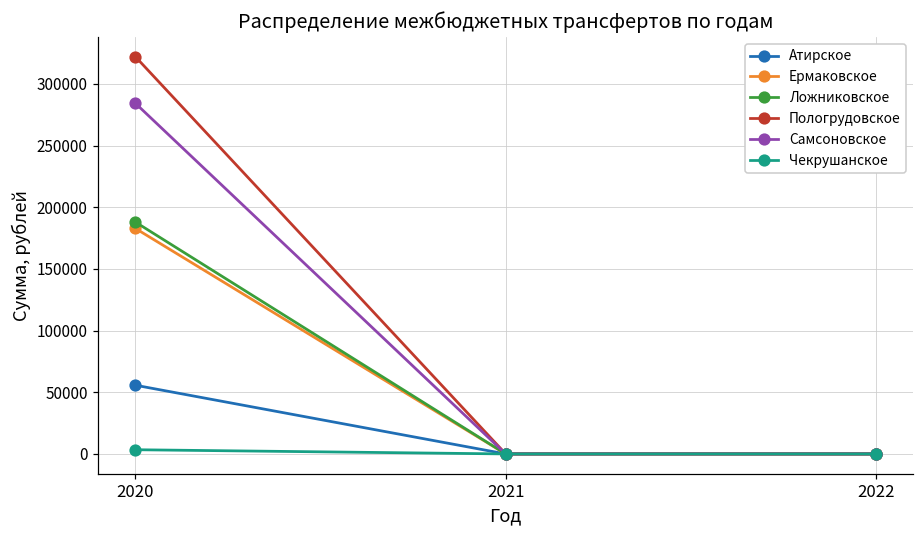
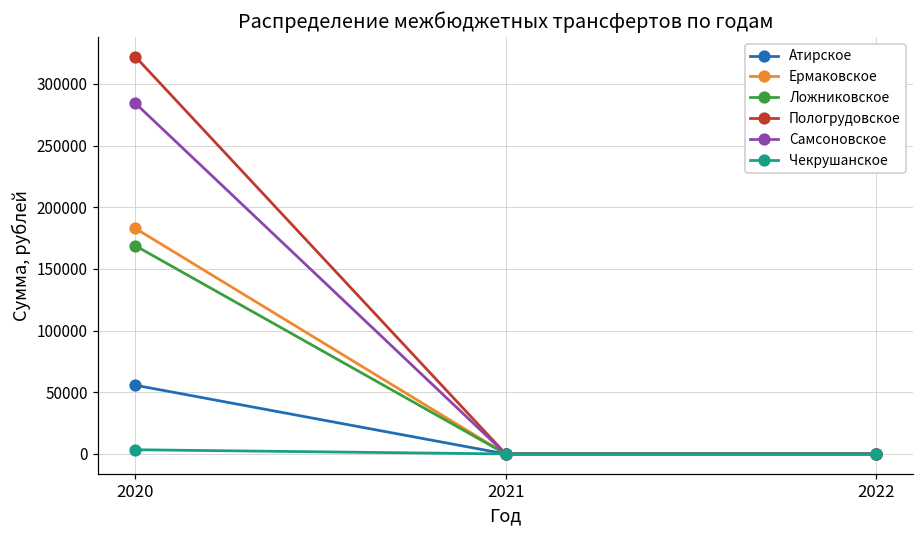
Ложниковское, 2020: 188000 -> 169000
